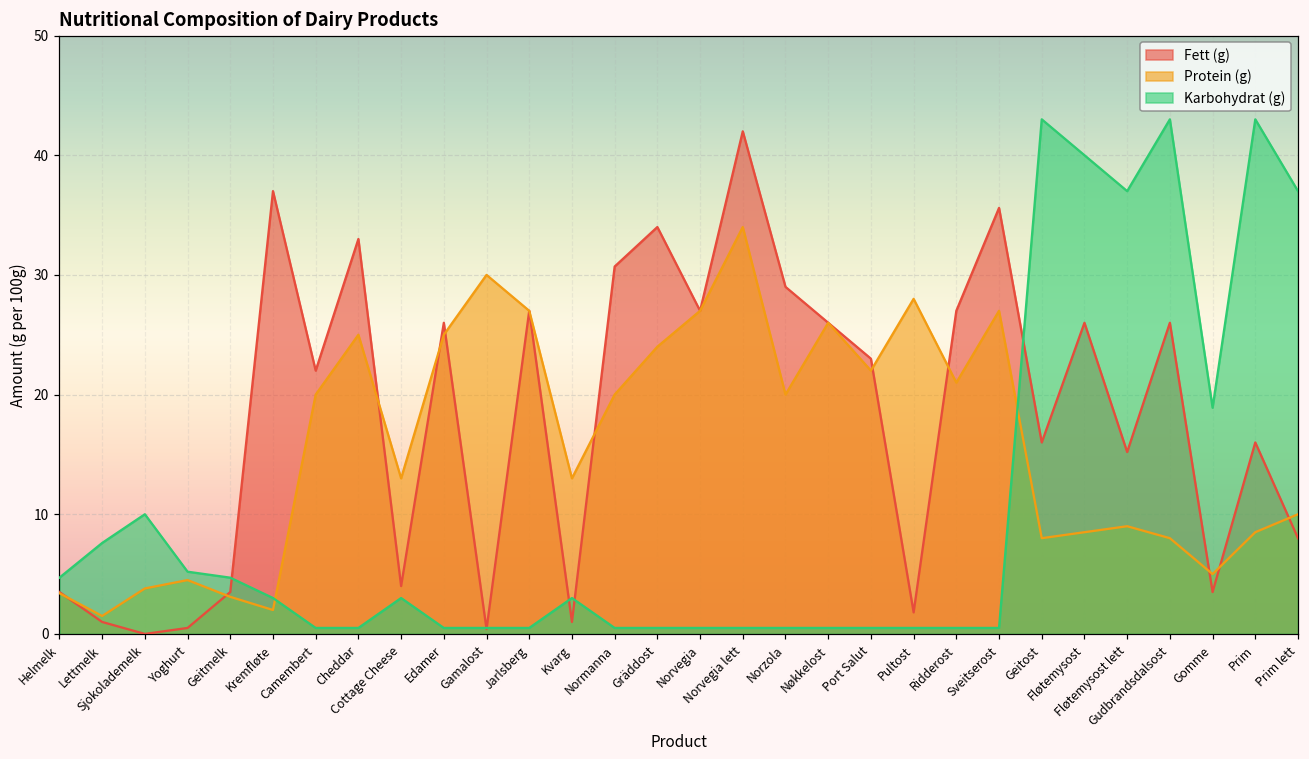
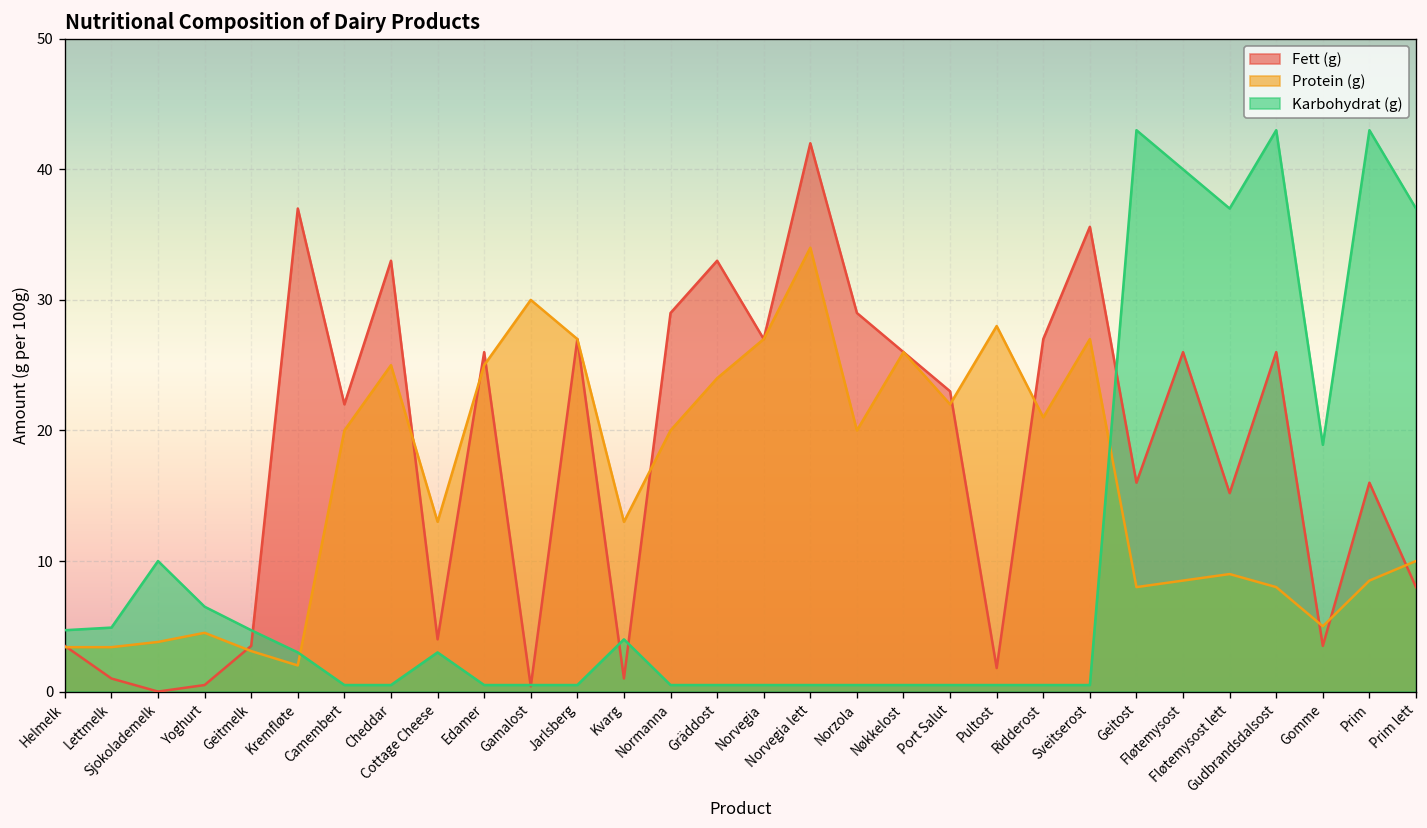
Protein (g), Lettmelk: 1.5 -> 3.4
Karbohydrat (g), Lettmelk: 7.6 -> 4.9
Karbohydrat (g), Yoghurt: 5.2 -> 6.5
Karbohydrat (g), Kvarg: 3 -> 4
Fett (g), Normanna: 30.7 -> 29.0
Fett (g), Gräddost: 34 -> 33
